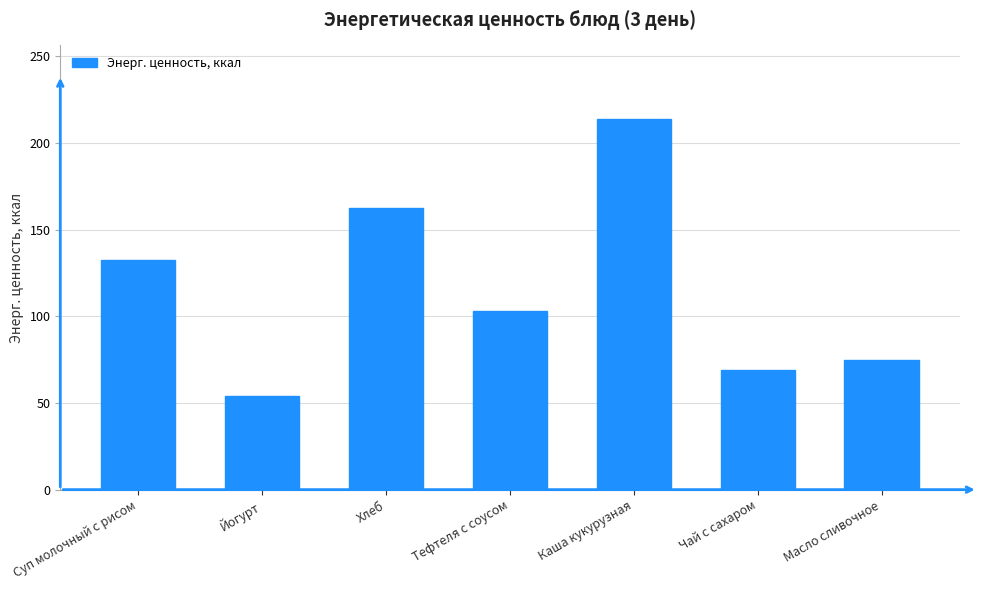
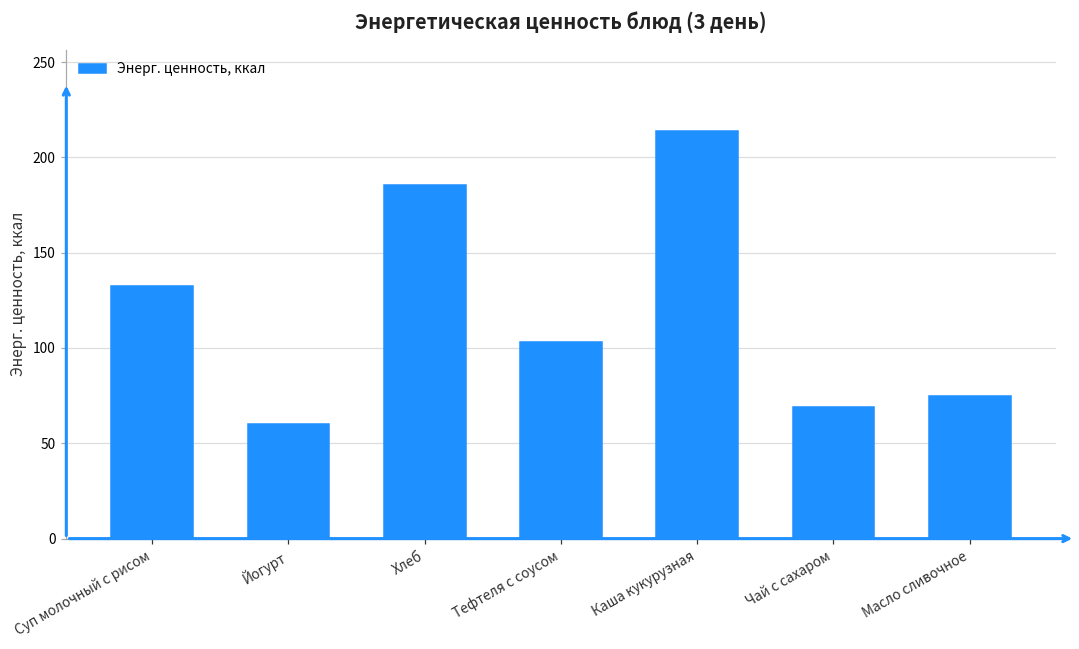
Йогурт: 54 -> 60
Хлеб: 162 -> 185
